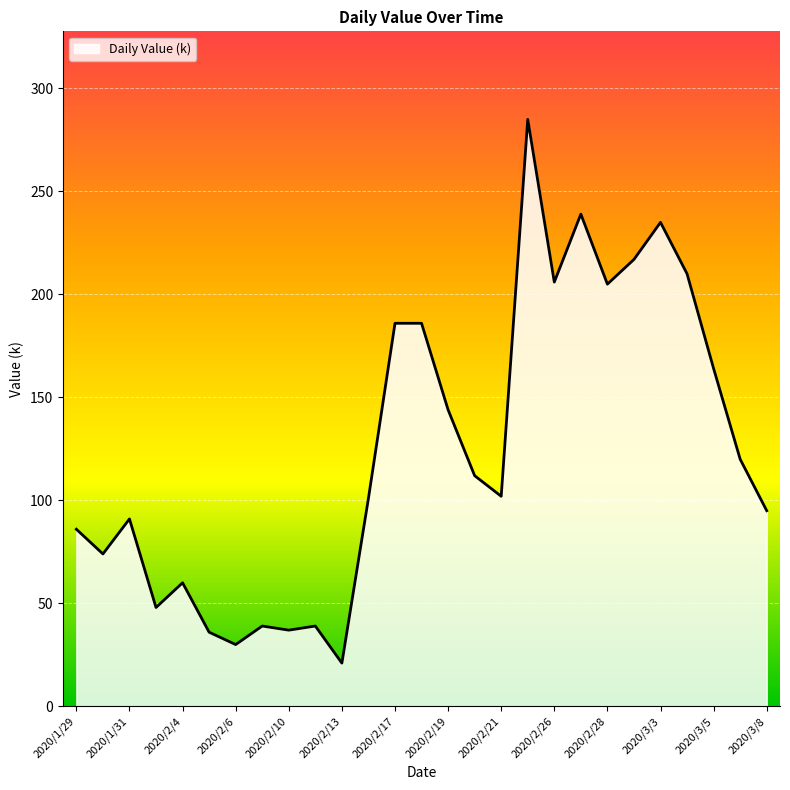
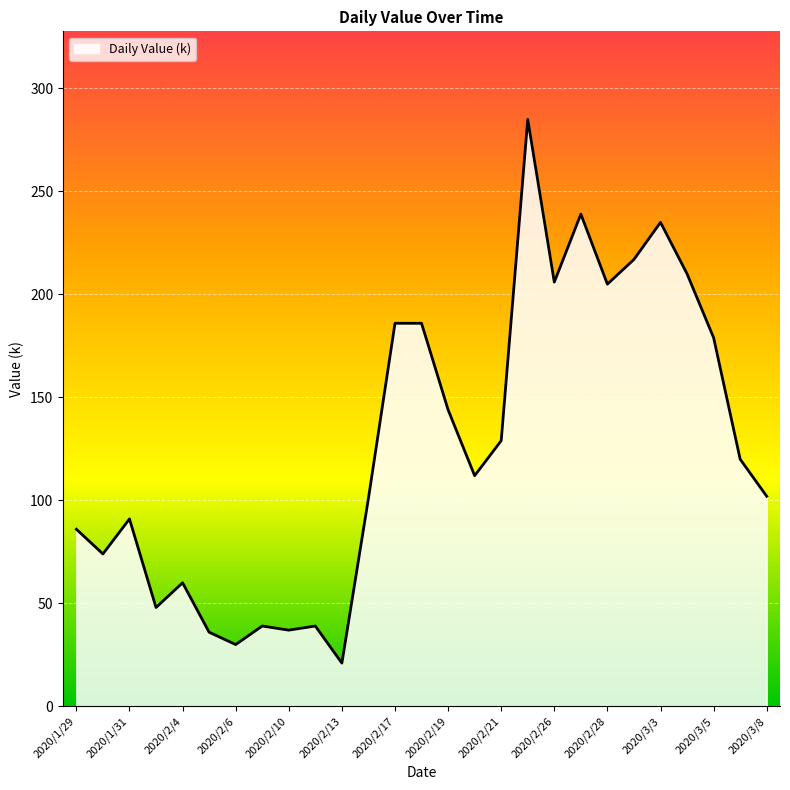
2020/2/21: 102 -> 129
2020/3/5: 164 -> 179
2020/3/8: 95 -> 102
